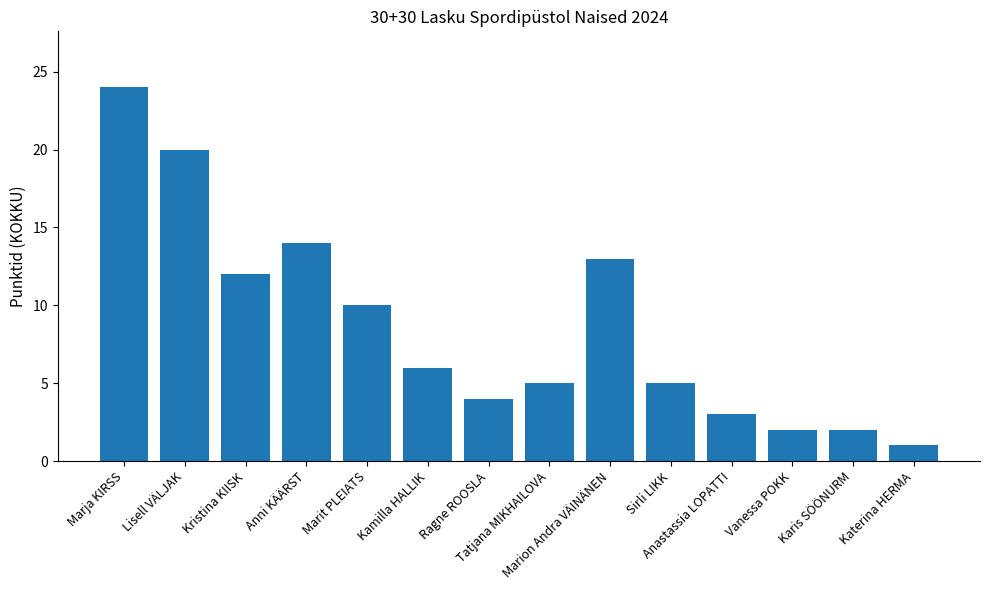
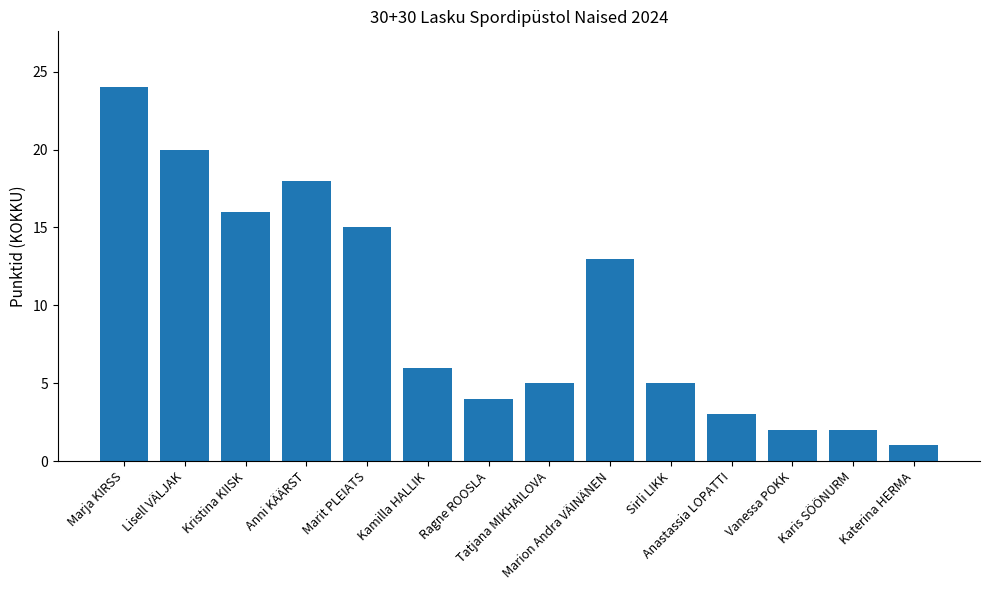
Kristina KIISK: 12 -> 16
Anni KÄÄRST: 14 -> 18
Marit PLEIATS: 10 -> 15
